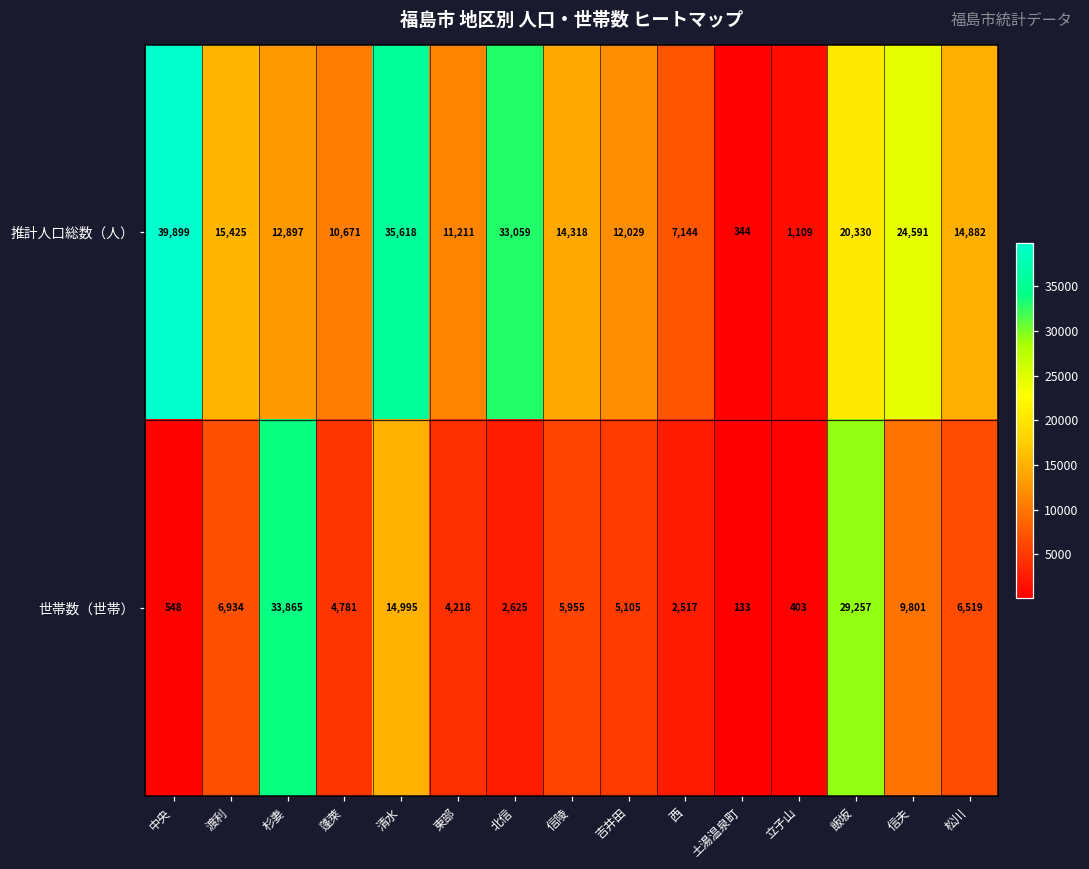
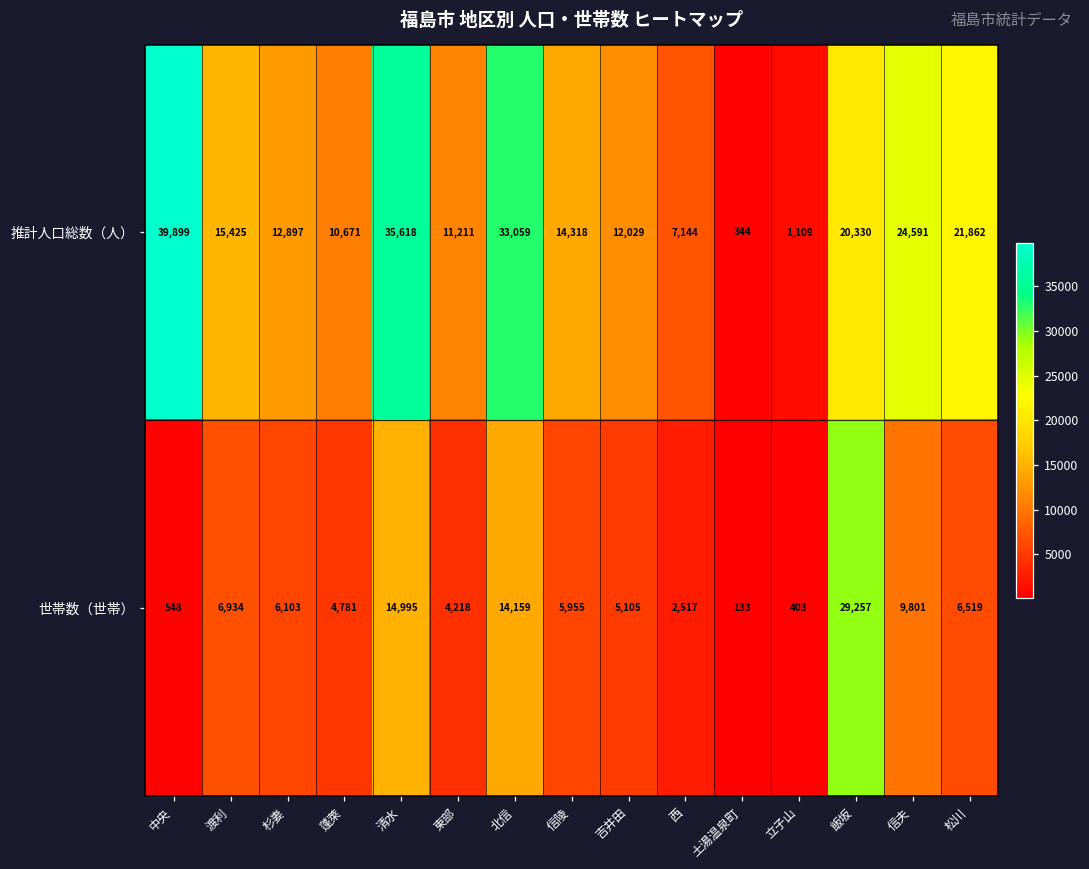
推計人口総数（人）, 松川: 14,882 -> 21,862
世帯数（世帯）, 杉妻: 33,865 -> 6,103
世帯数（世帯）, 北信: 2,625 -> 14,159
